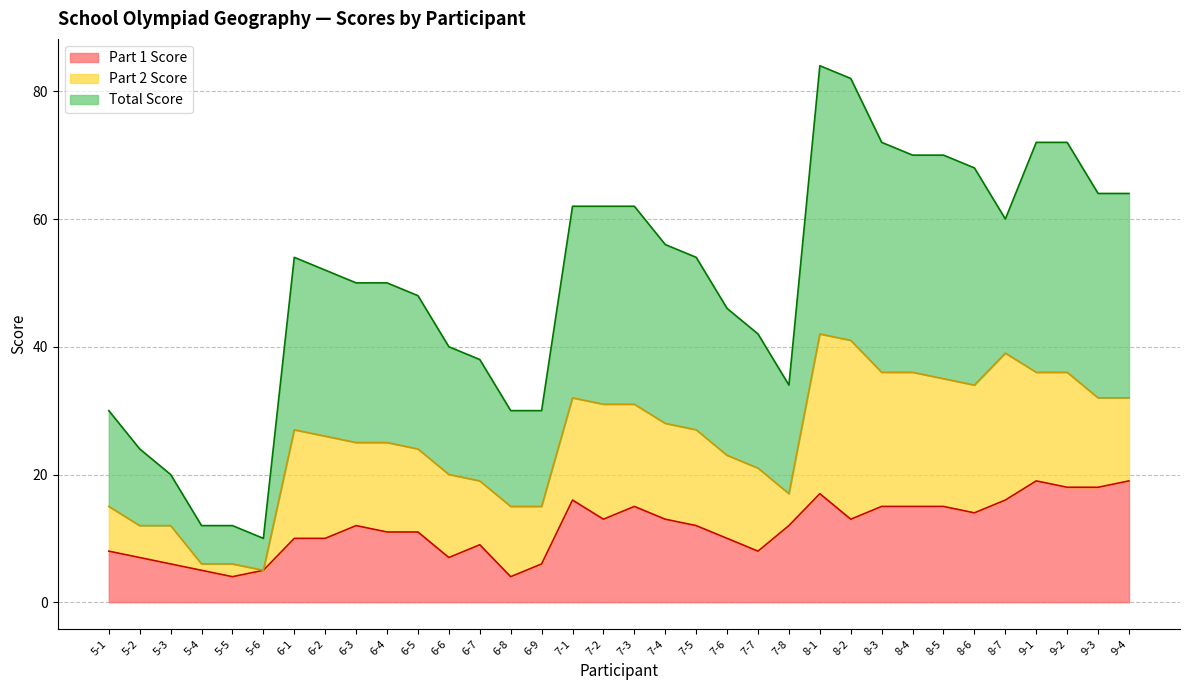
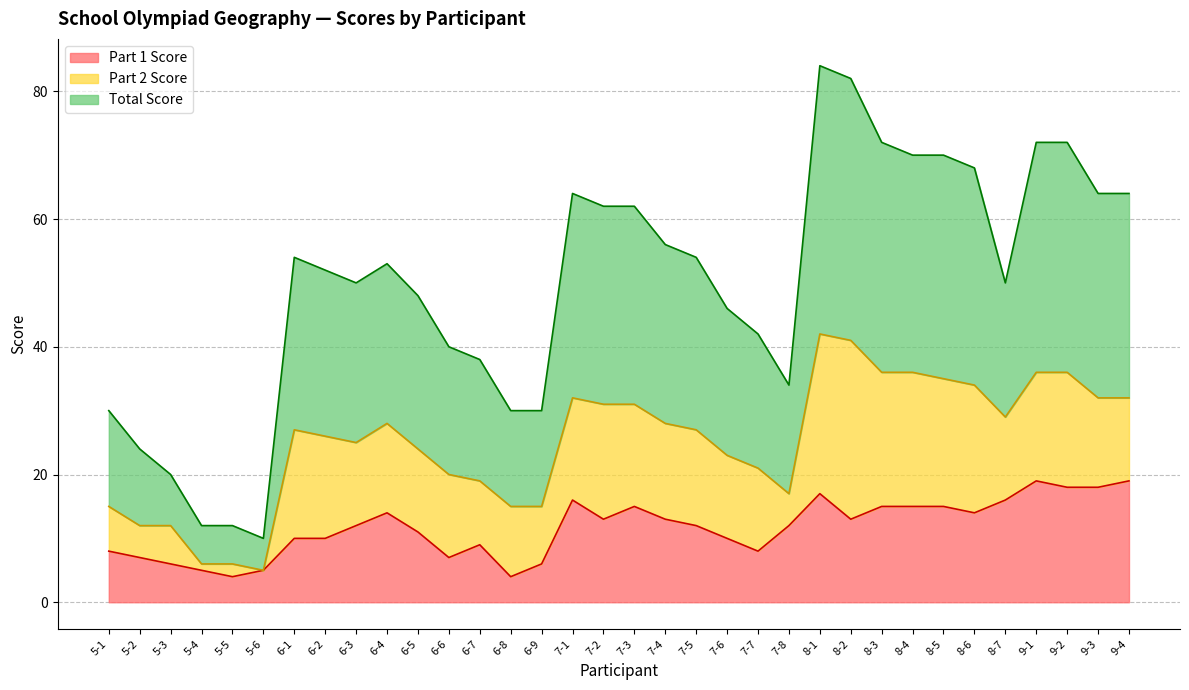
Part 1 Score, 6-4: 11 -> 14
Total Score, 7-1: 30 -> 32
Part 2 Score, 8-7: 23 -> 13
